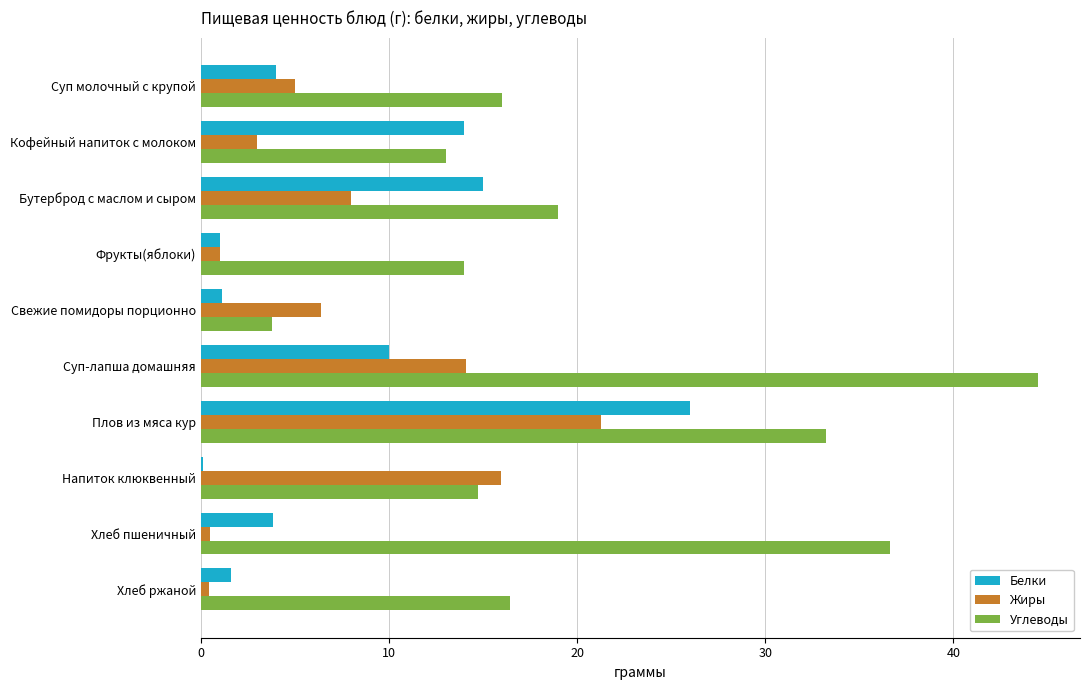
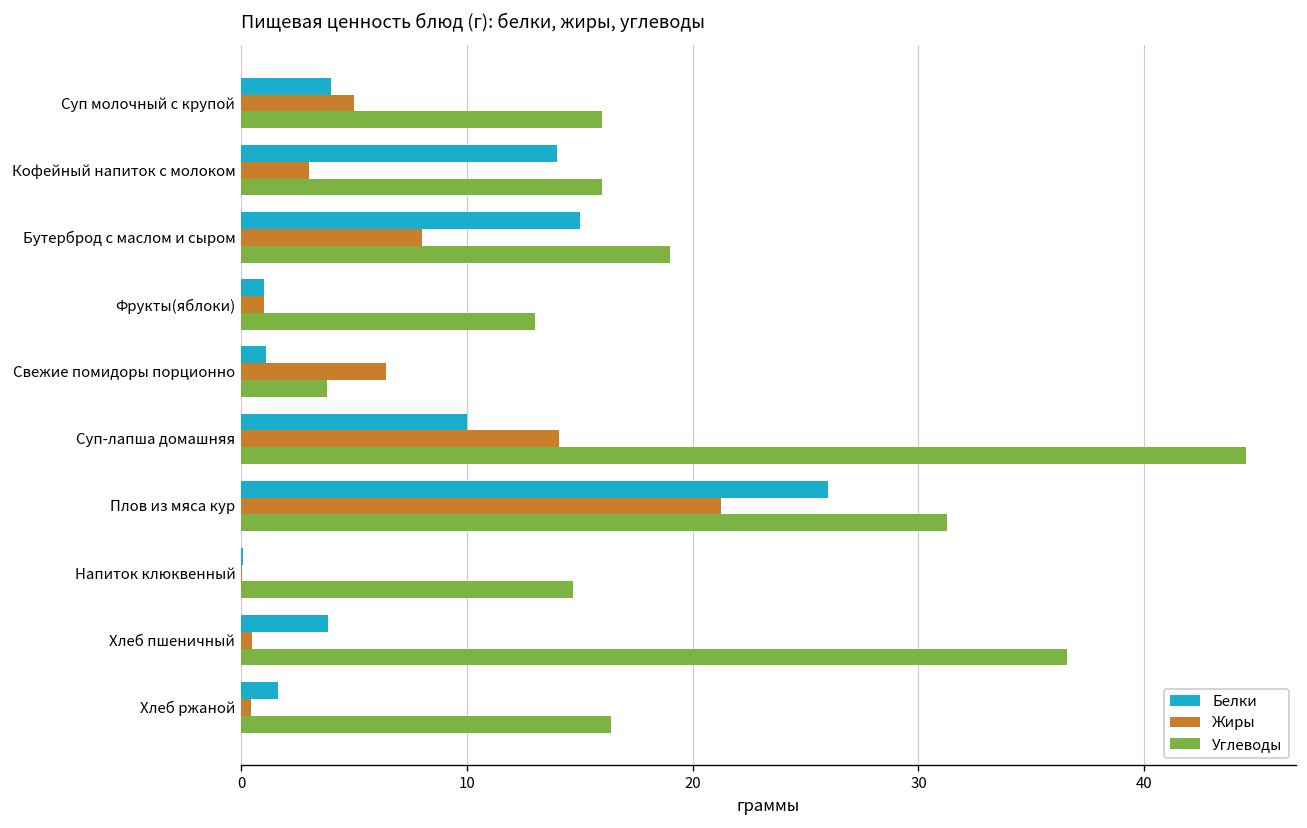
Углеводы, Кофейный напиток с молоком: 13 -> 16
Углеводы, Фрукты(яблоки): 14 -> 13
Углеводы, Плов из мяса кур: 33.2 -> 31.3
Жиры, Напиток клюквенный: 16.0 -> 0.0
